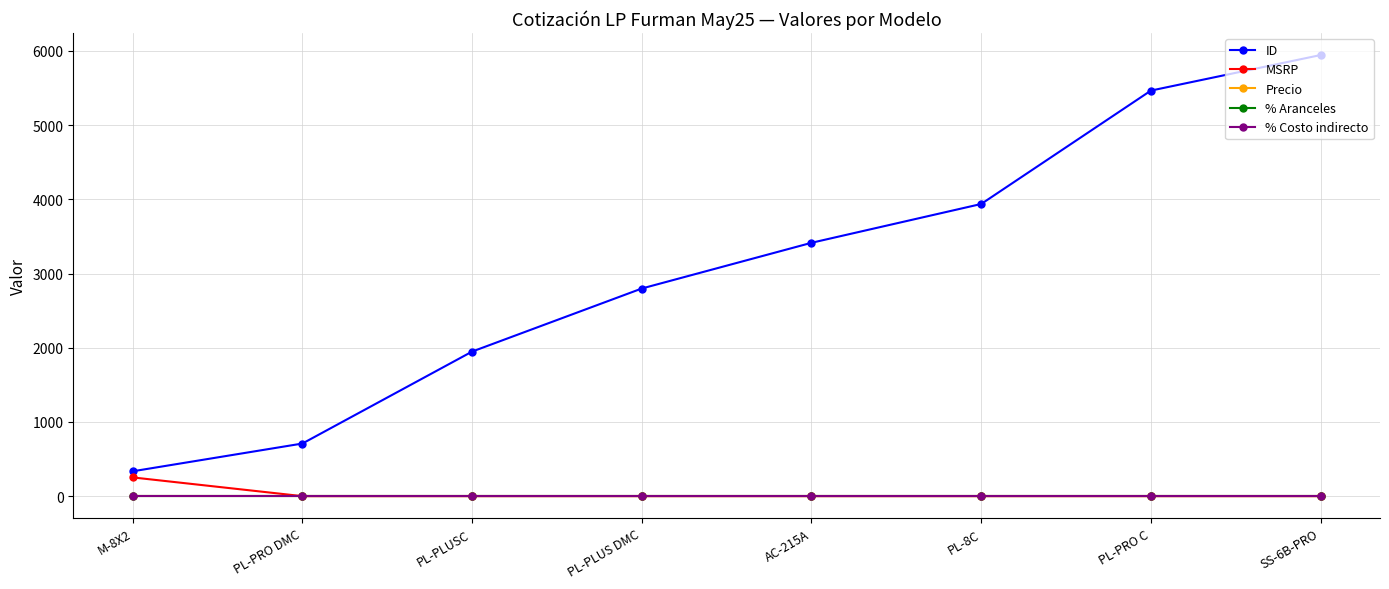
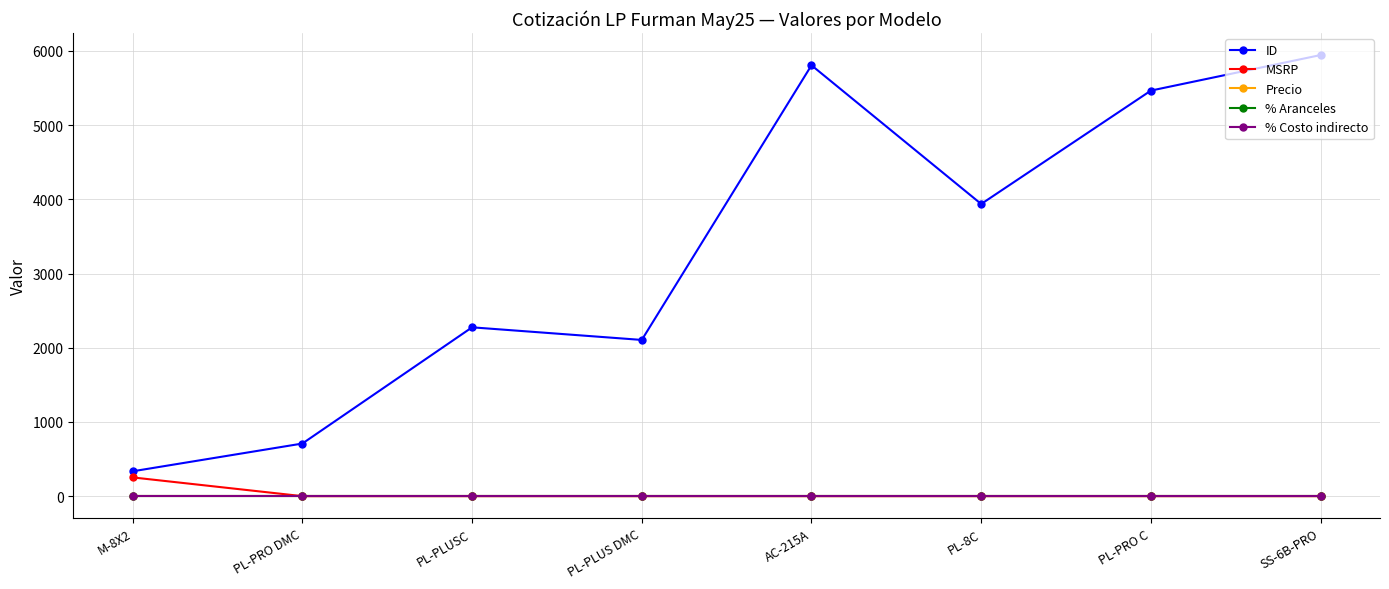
ID, PL-PLUSC: 1900 -> 2300
ID, PL-PLUS DMC: 2800 -> 2100
ID, AC-215A: 3400 -> 5800
